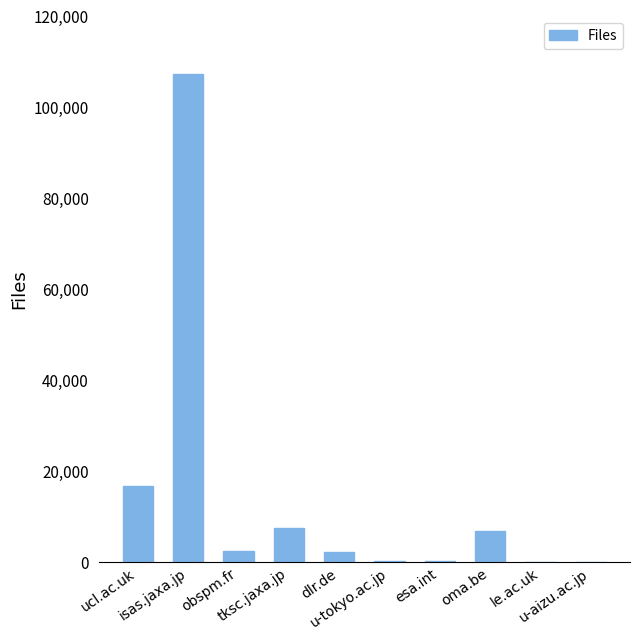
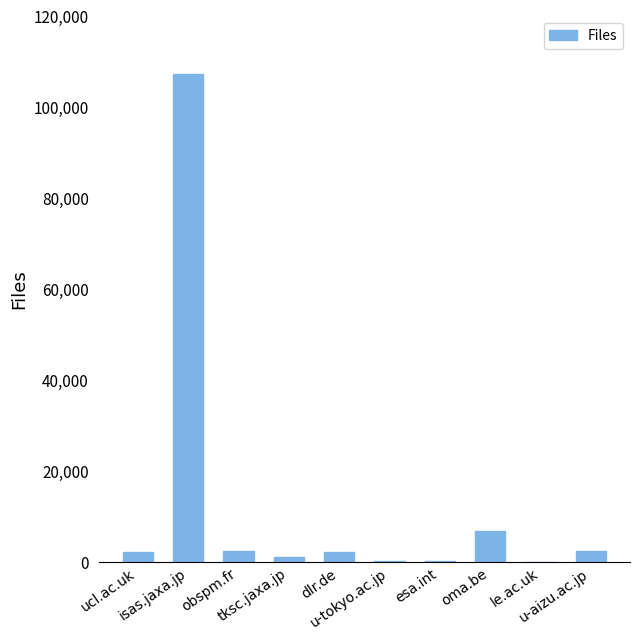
ucl.ac.uk: 17,000 -> 2,000
tksc.jaxa.jp: 7,000 -> 1,000
u-aizu.ac.jp: 0 -> 3,000
